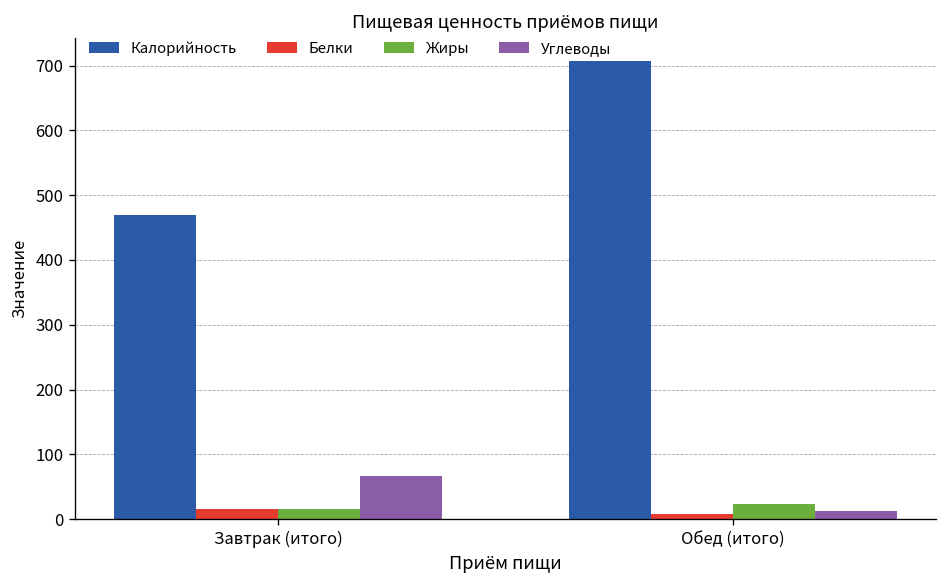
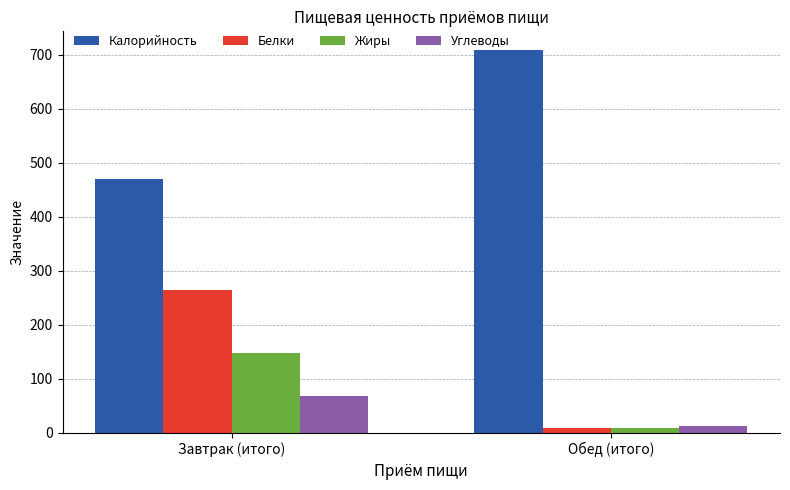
Белки, Завтрак (итого): 20 -> 260
Жиры, Завтрак (итого): 20 -> 150
Жиры, Обед (итого): 20 -> 10
